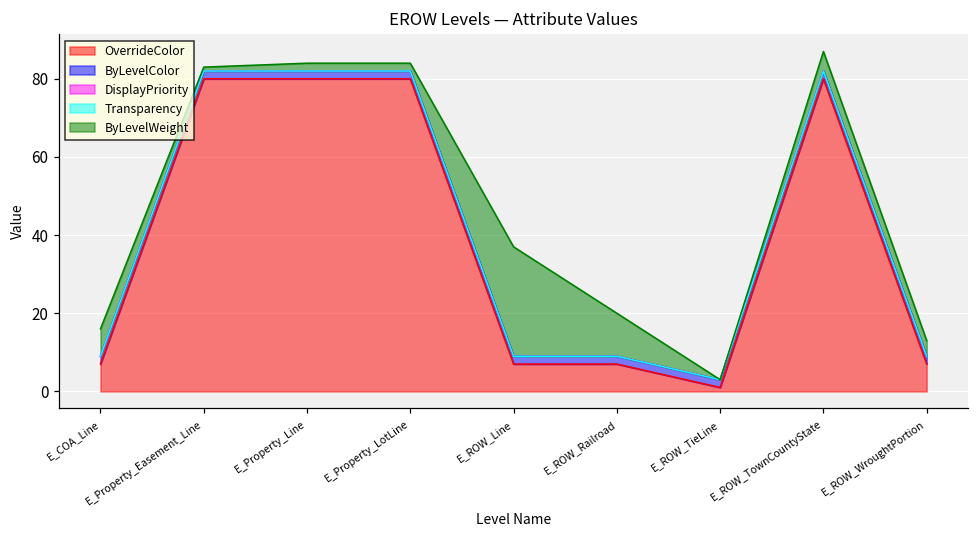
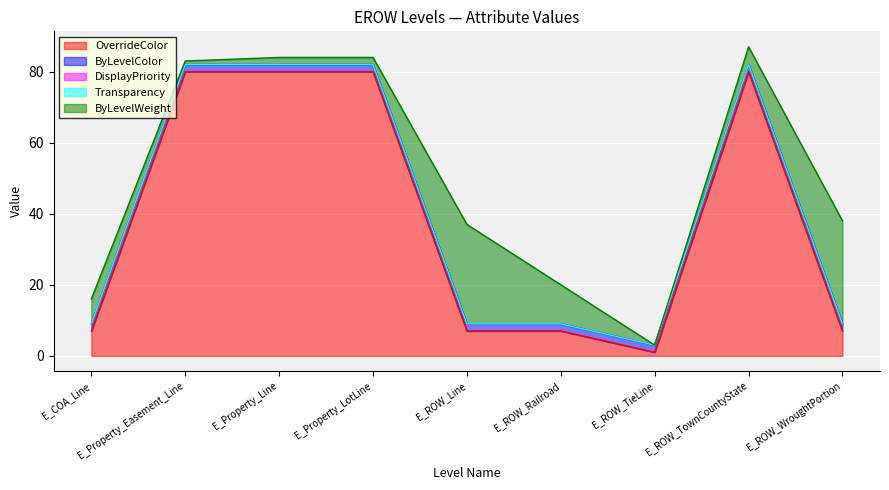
ByLevelWeight, E_ROW_WroughtPortion: 4 -> 29
